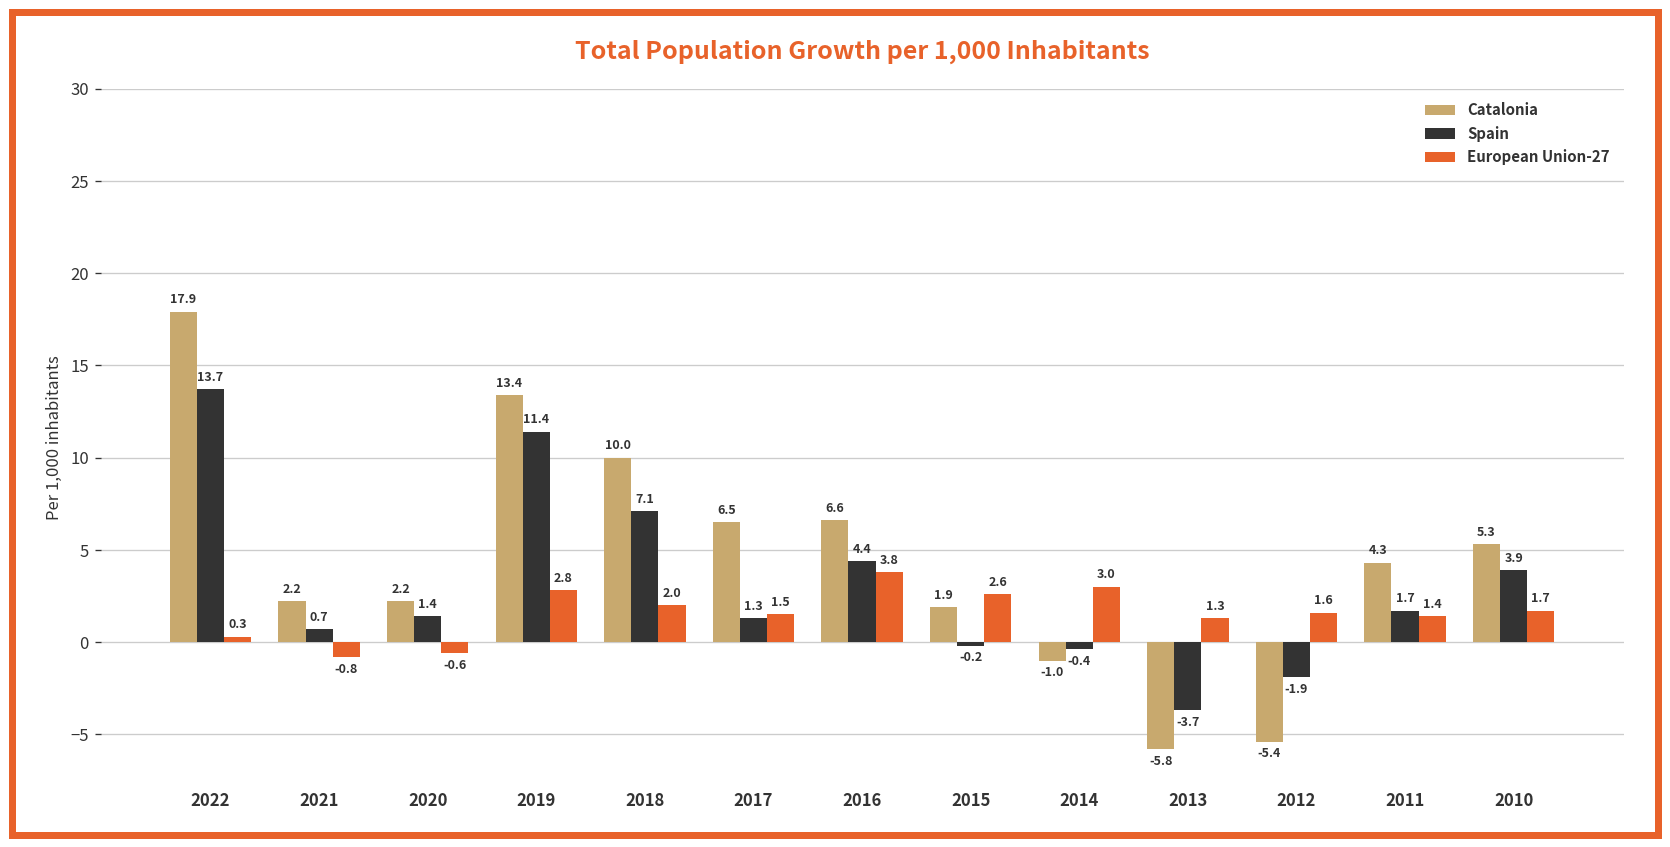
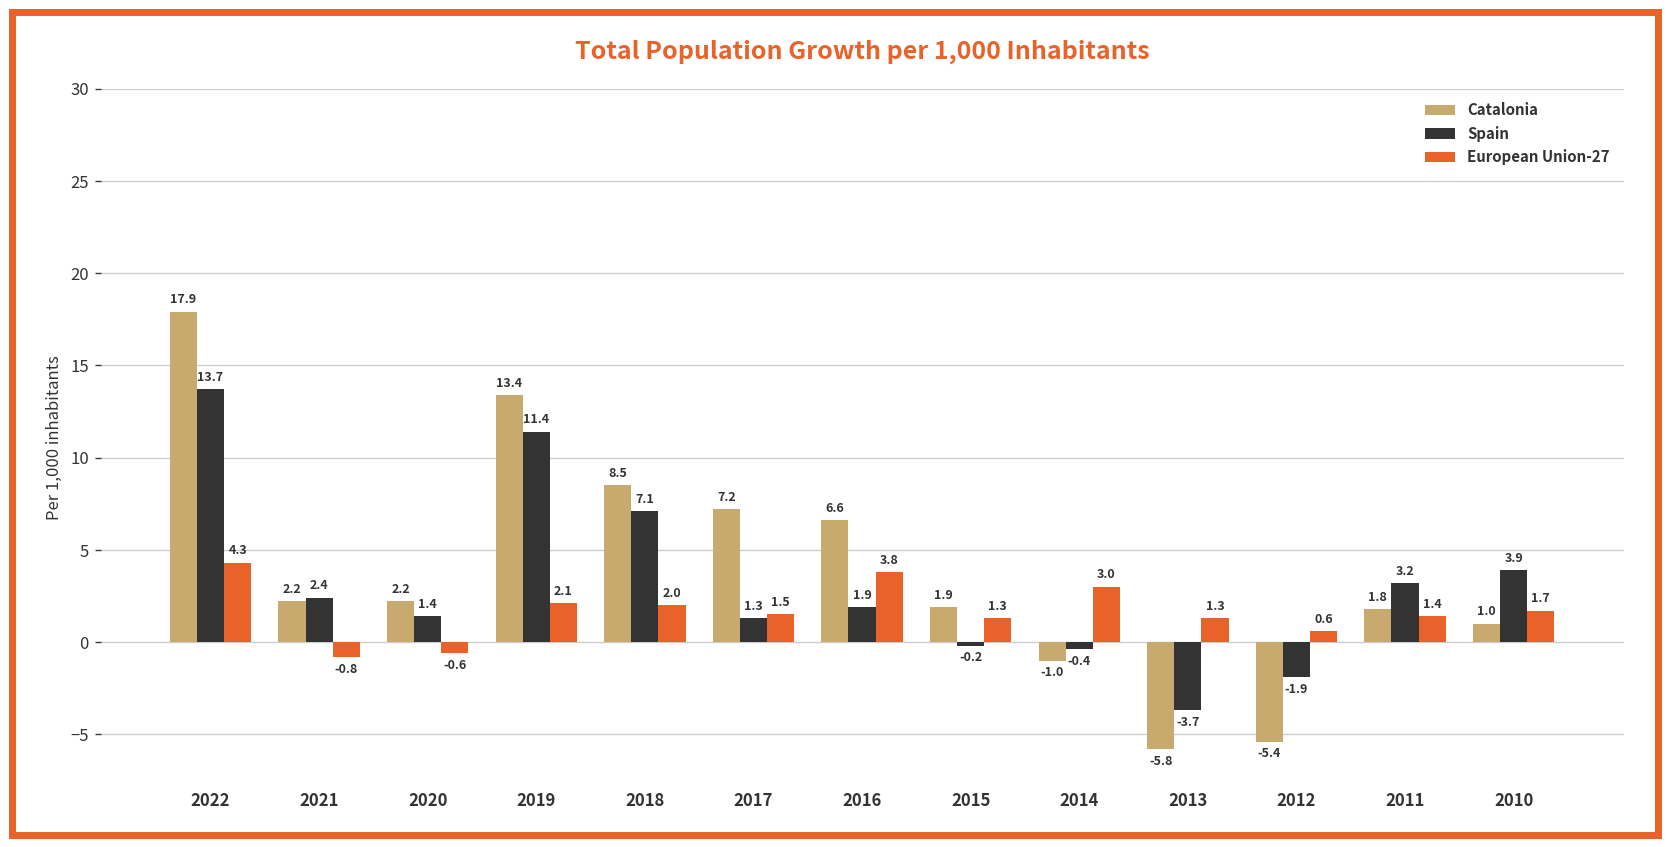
European Union-27, 2022: 0.3 -> 4.3
Spain, 2021: 0.7 -> 2.4
European Union-27, 2019: 2.8 -> 2.1
Catalonia, 2018: 10.0 -> 8.5
Catalonia, 2017: 6.5 -> 7.2
Spain, 2016: 4.4 -> 1.9
European Union-27, 2015: 2.6 -> 1.3
European Union-27, 2012: 1.6 -> 0.6
Catalonia, 2011: 4.3 -> 1.8
Spain, 2011: 1.7 -> 3.2
Catalonia, 2010: 5.3 -> 1.0
